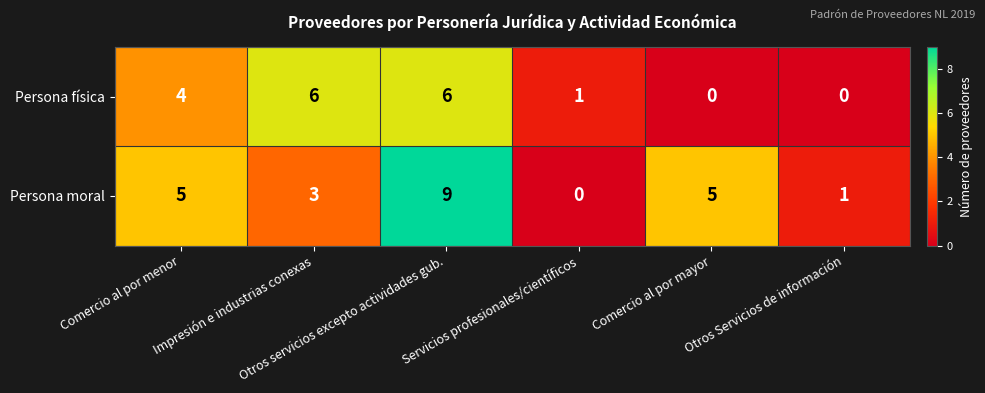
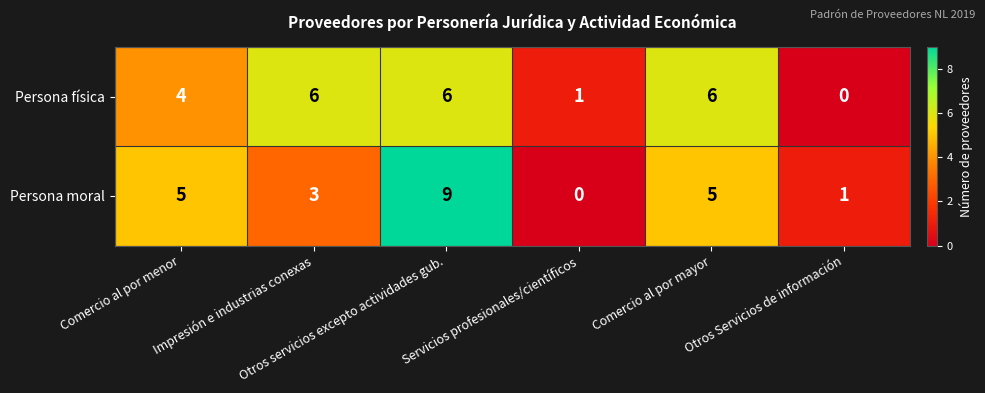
Persona física, Comercio al por mayor: 0 -> 6
